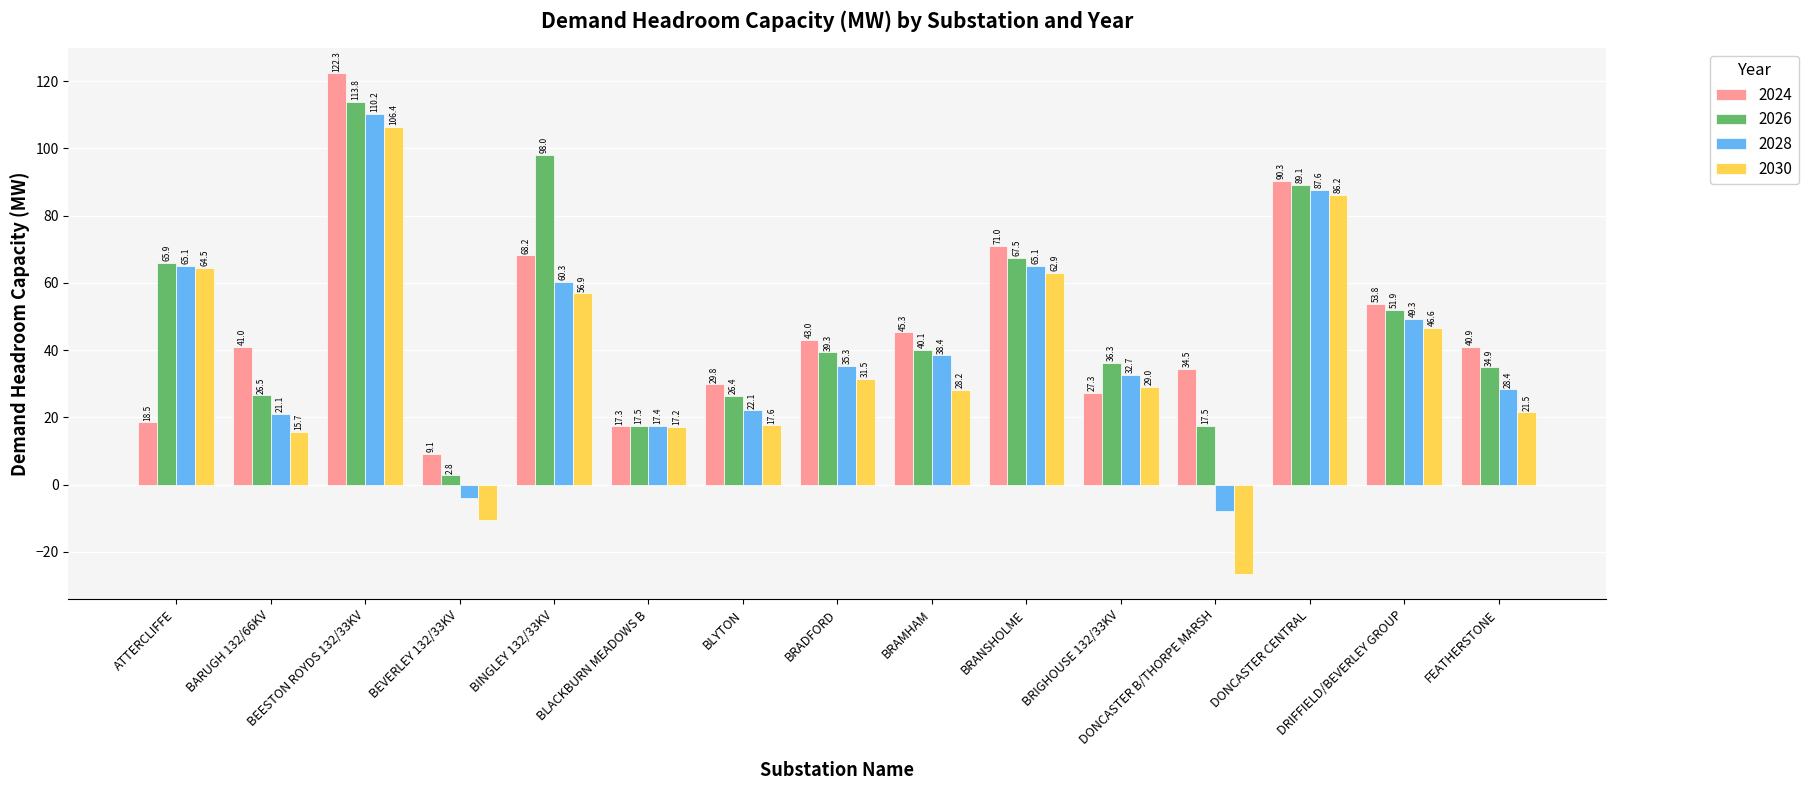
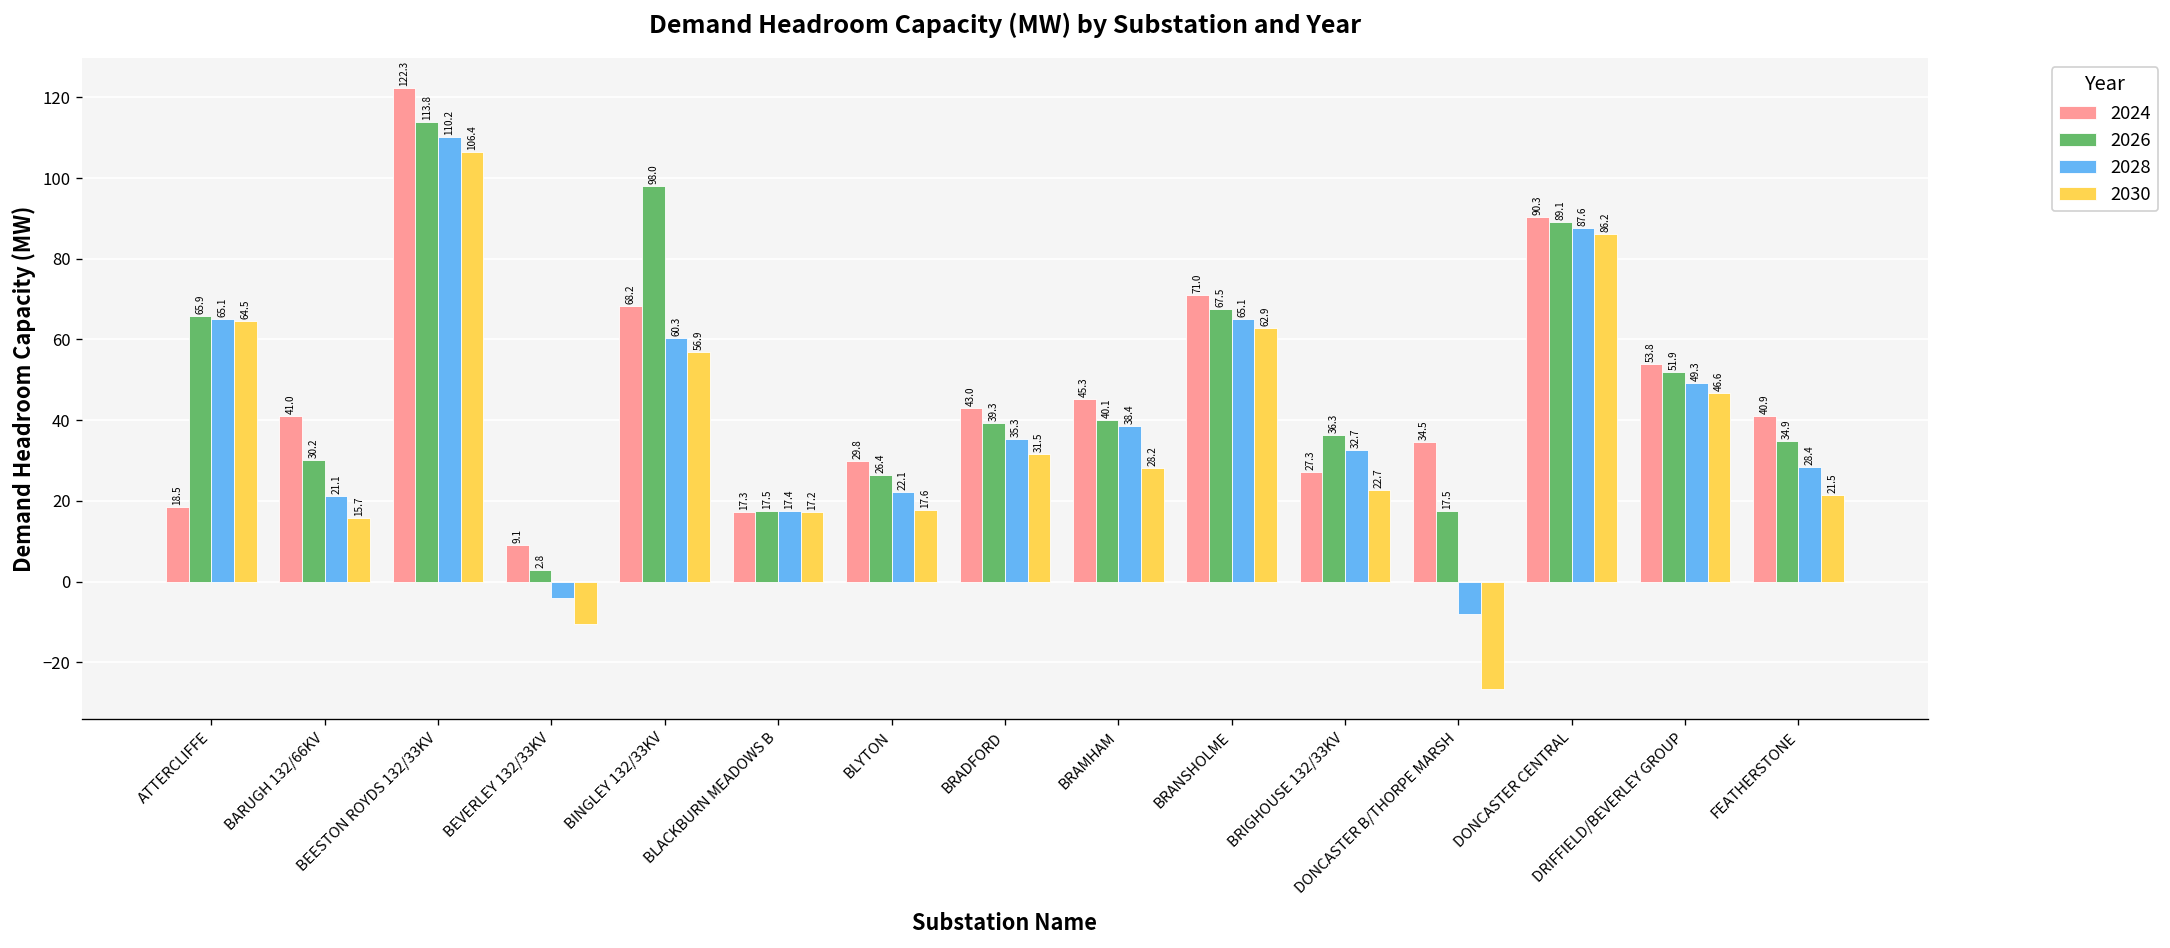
2026, BARUGH 132/66KV: 26.5 -> 30.2
2030, BRIGHOUSE 132/33KV: 29.0 -> 22.7
